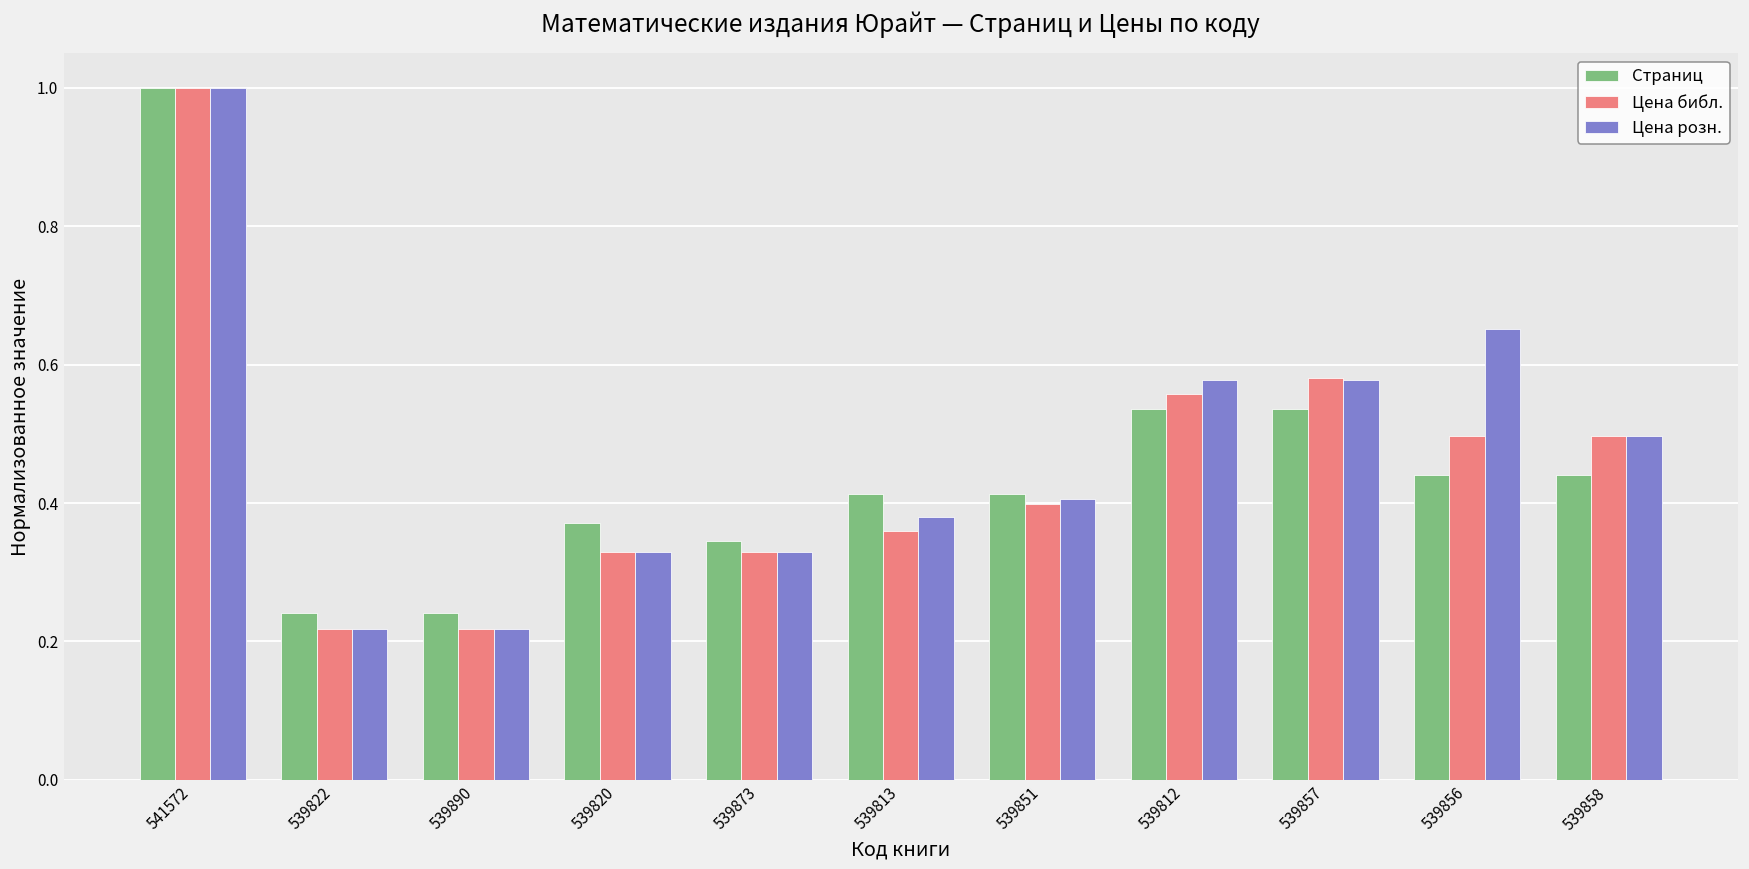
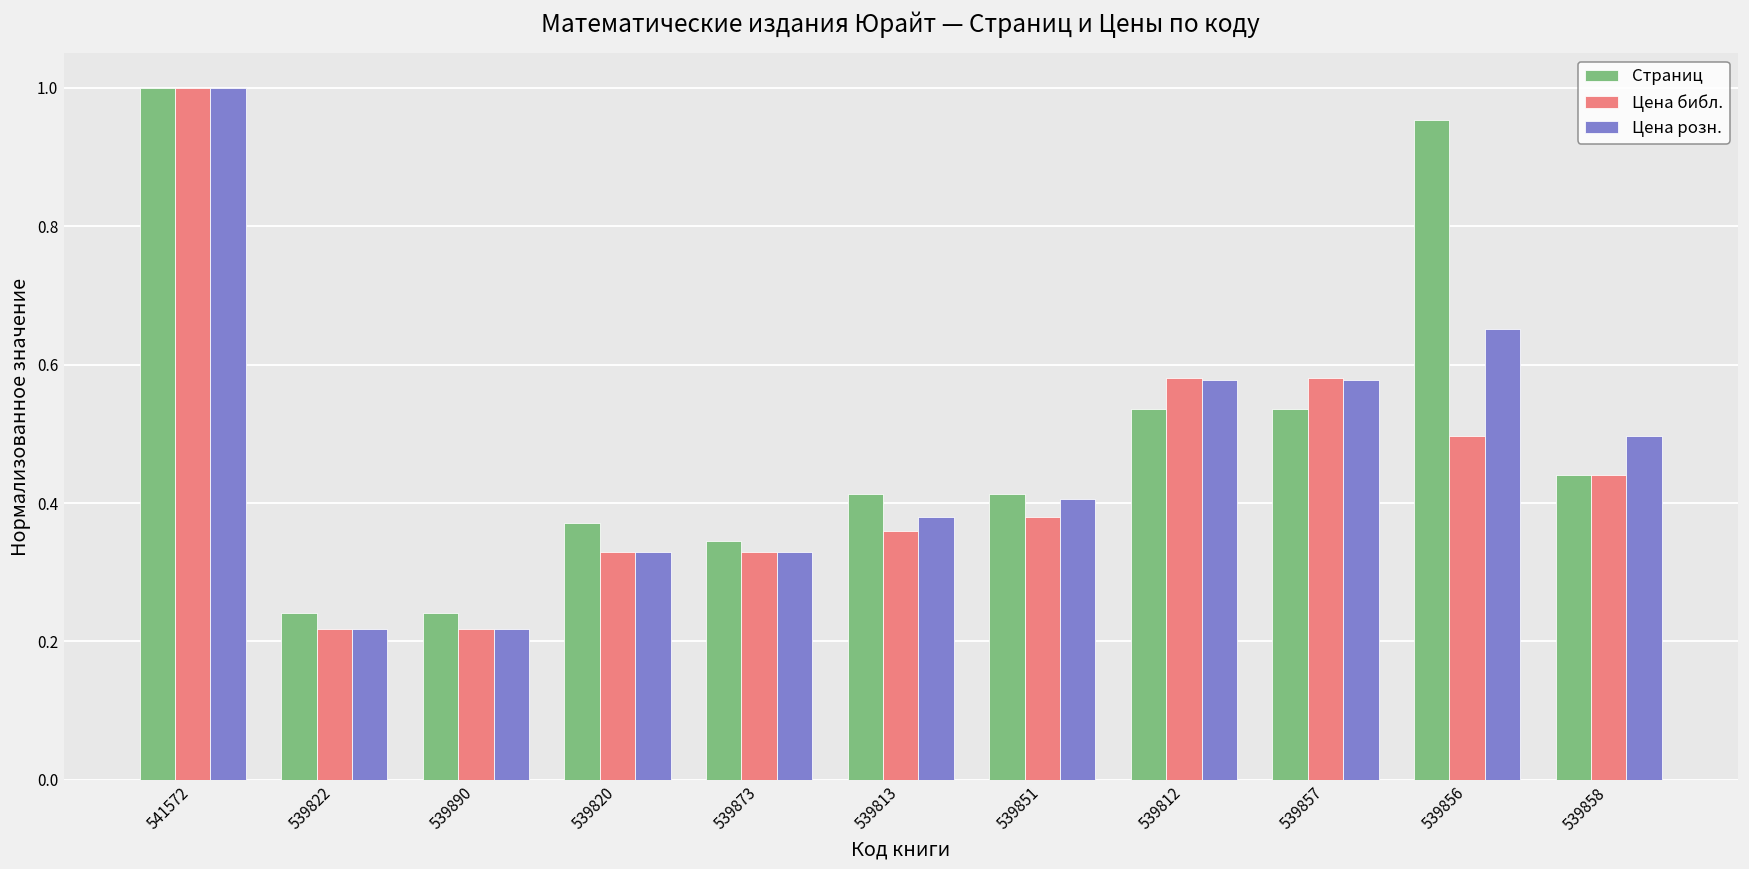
Цена библ., 539851: 0.40 -> 0.38
Цена библ., 539812: 0.56 -> 0.58
Страниц, 539856: 0.44 -> 0.95
Цена библ., 539858: 0.50 -> 0.44
